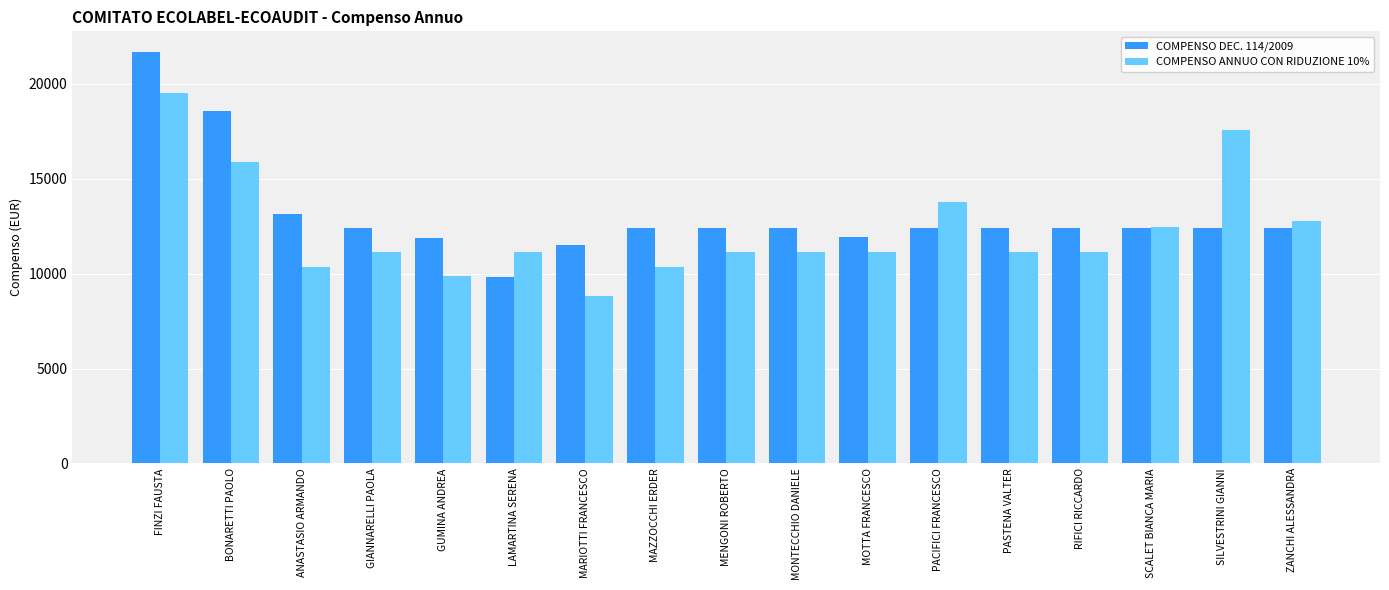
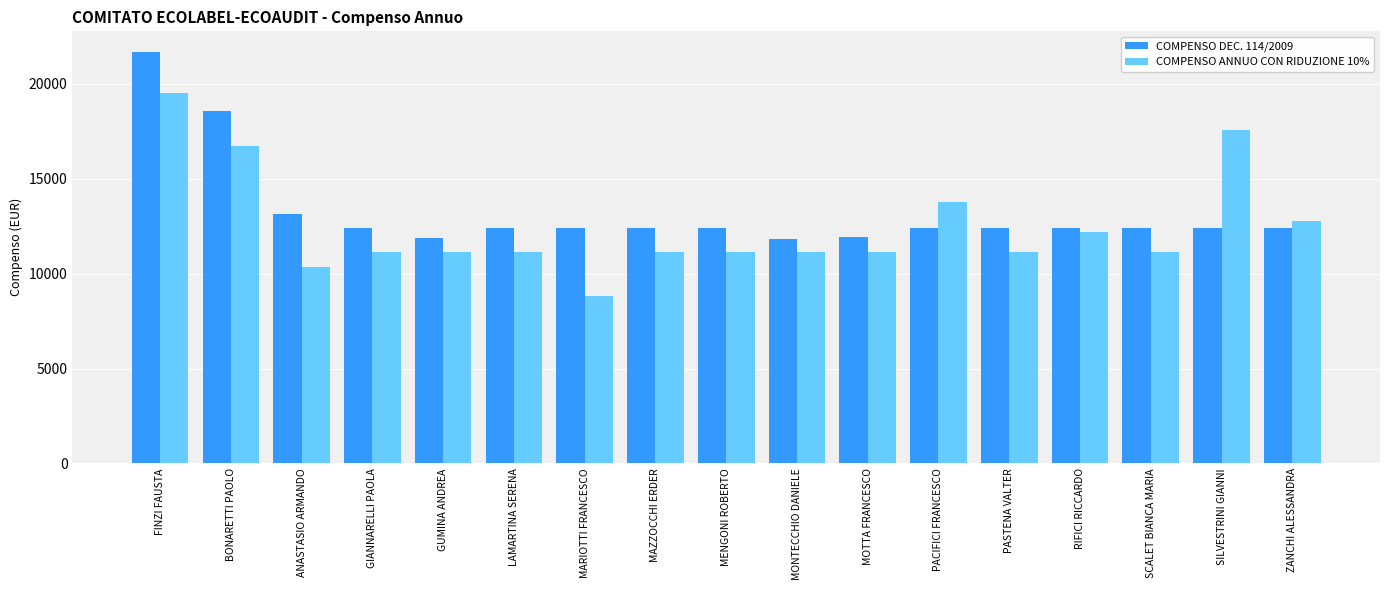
COMPENSO ANNUO CON RIDUZIONE 10%, BONARETTI PAOLO: 15900 -> 16700
COMPENSO ANNUO CON RIDUZIONE 10%, GUMINA ANDREA: 9900 -> 11200
COMPENSO DEC. 114/2009, LAMARTINA SERENA: 9800 -> 12400
COMPENSO DEC. 114/2009, MARIOTTI FRANCESCO: 11500 -> 12400
COMPENSO ANNUO CON RIDUZIONE 10%, MAZZOCCHI ERDER: 10400 -> 11200
COMPENSO DEC. 114/2009, MONTECCHIO DANIELE: 12400 -> 11800
COMPENSO ANNUO CON RIDUZIONE 10%, RIFICI RICCARDO: 11200 -> 12200
COMPENSO ANNUO CON RIDUZIONE 10%, SCALET BIANCA MARIA: 12500 -> 11200
